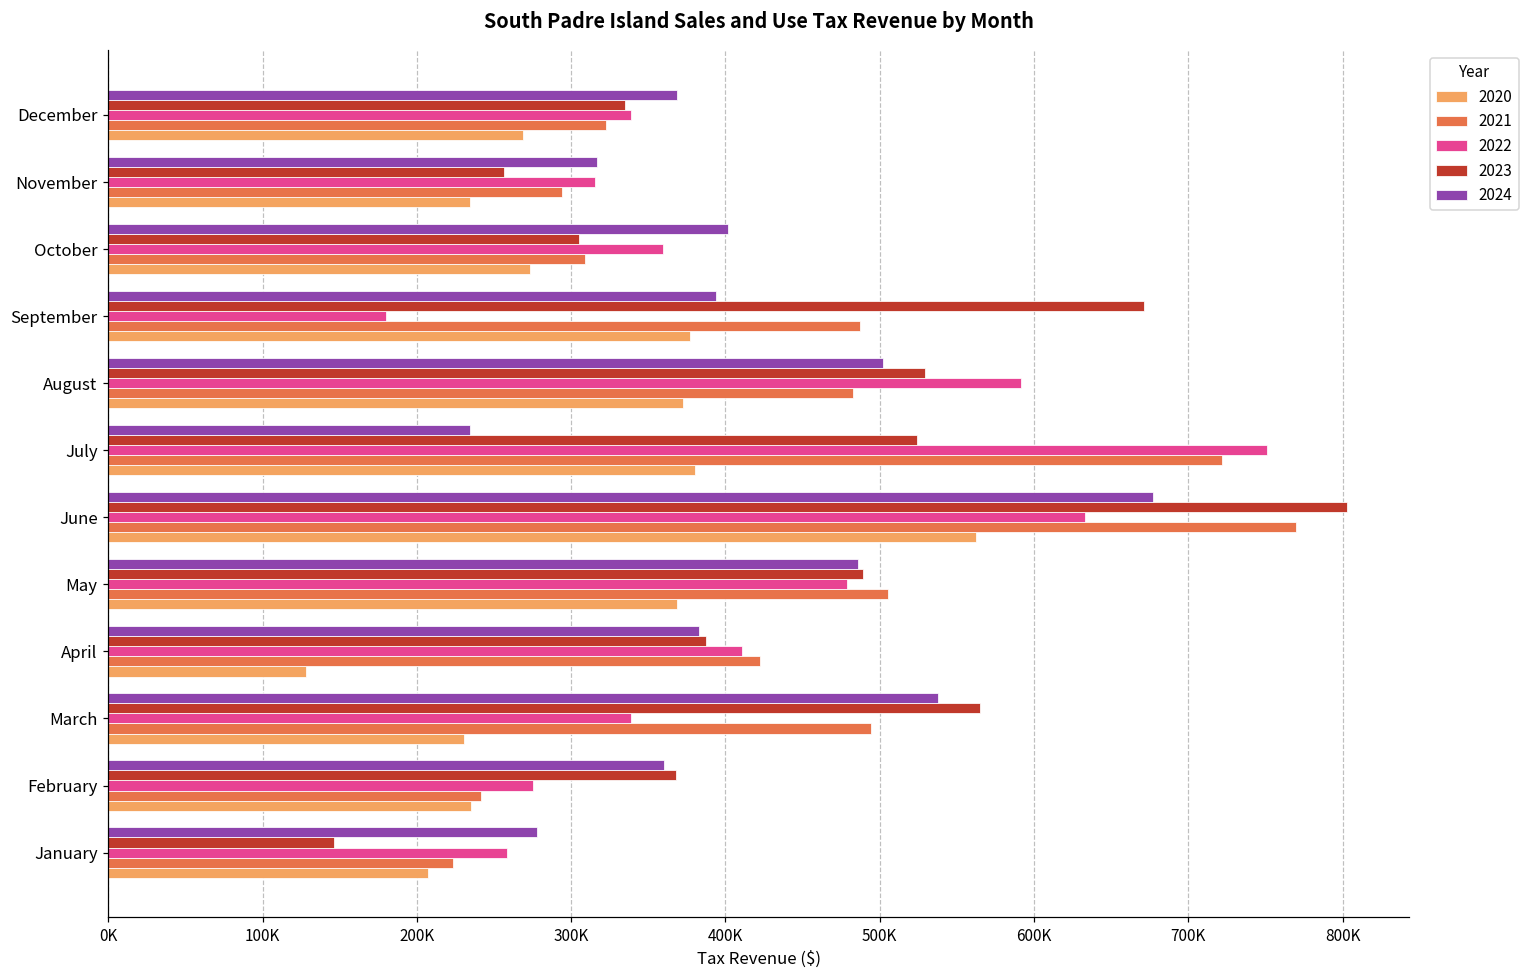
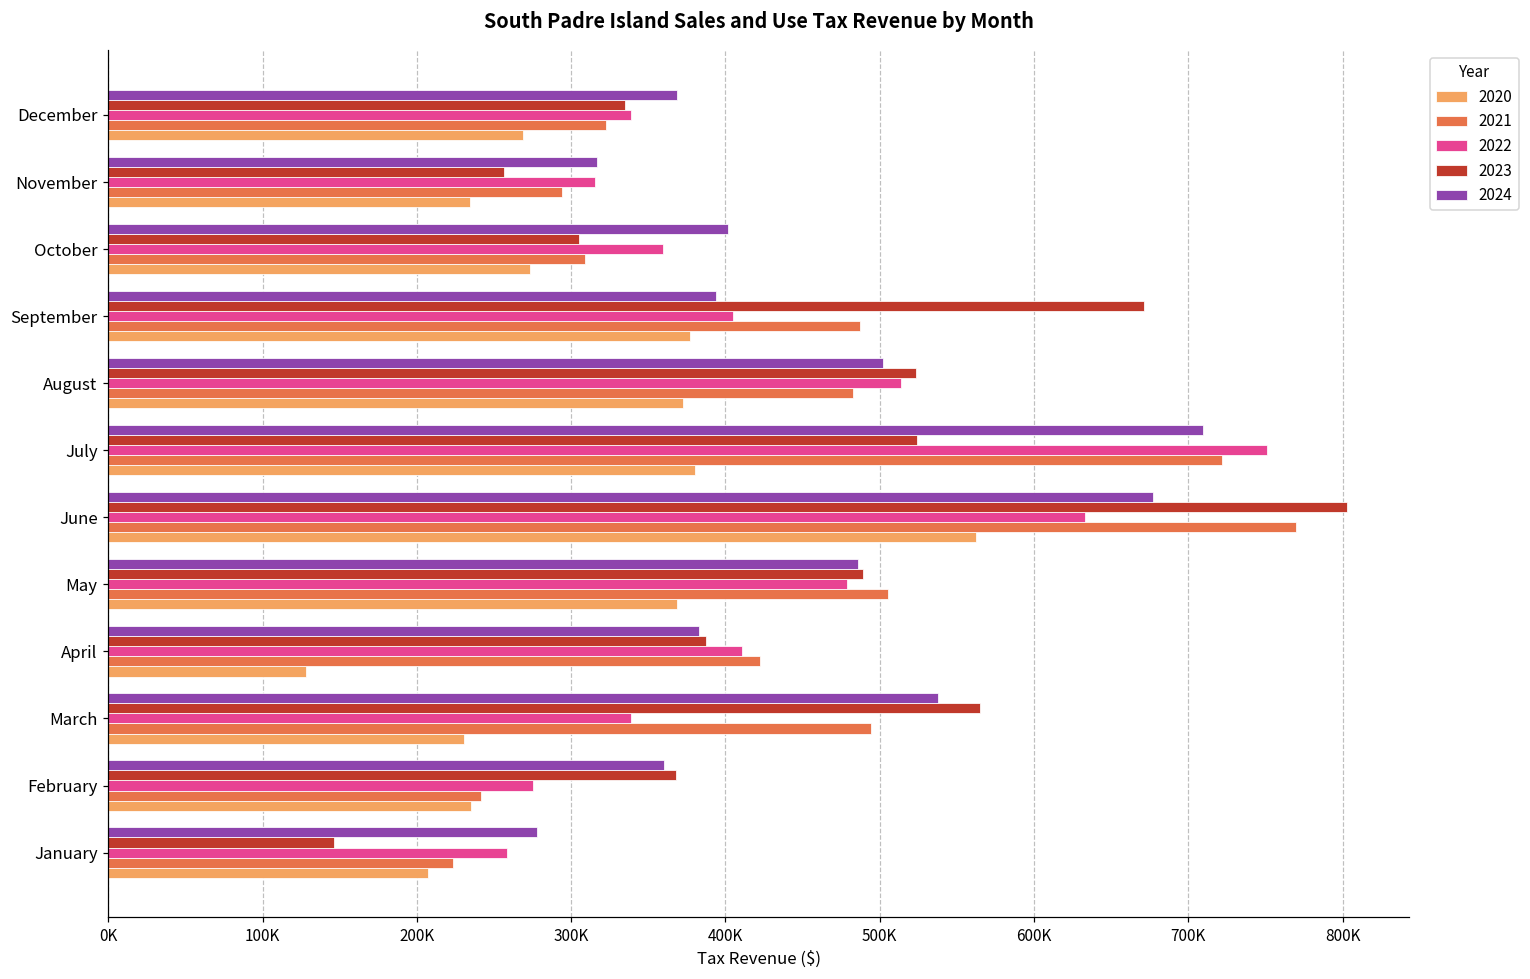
2022, September: 180000 -> 405000
2023, August: 529000 -> 523000
2022, August: 591000 -> 514000
2024, July: 234000 -> 709000
